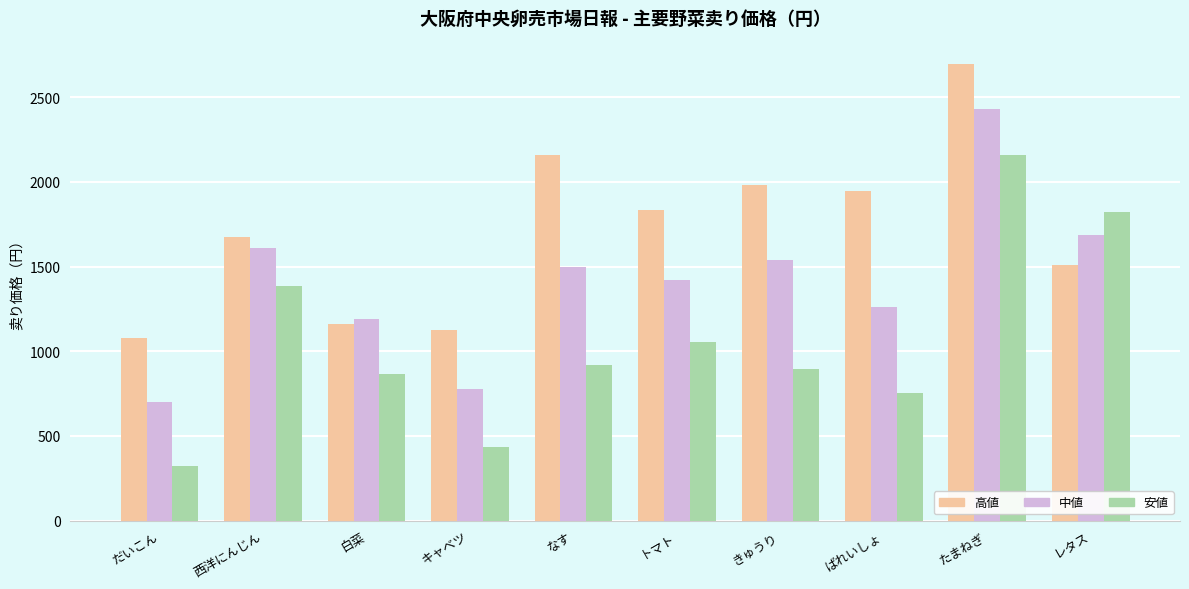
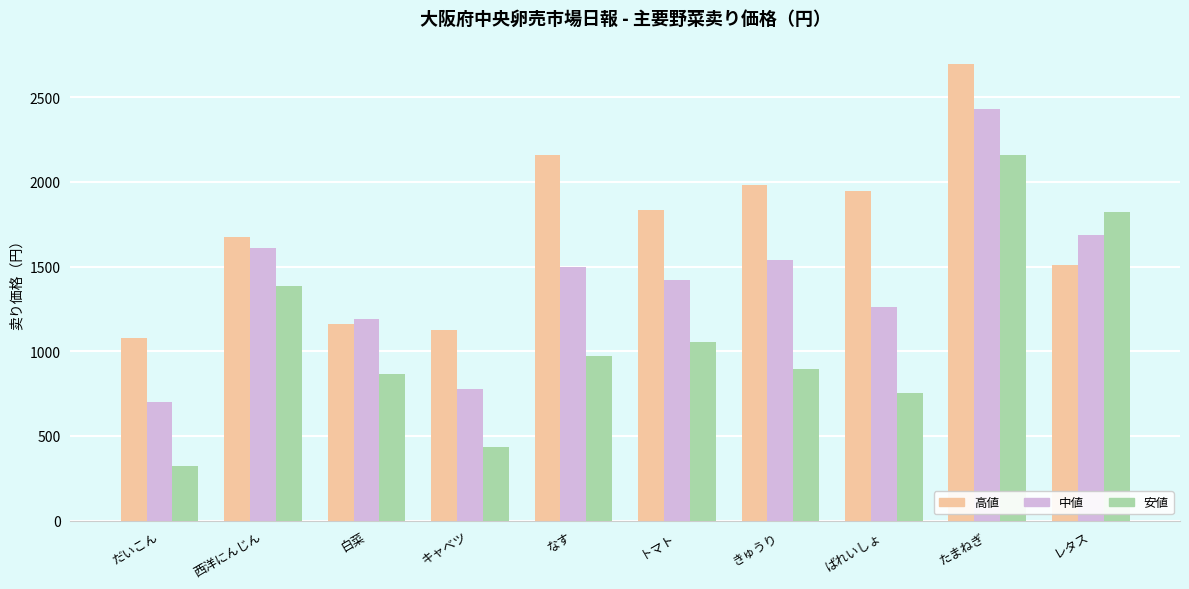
安値, なす: 920 -> 970
